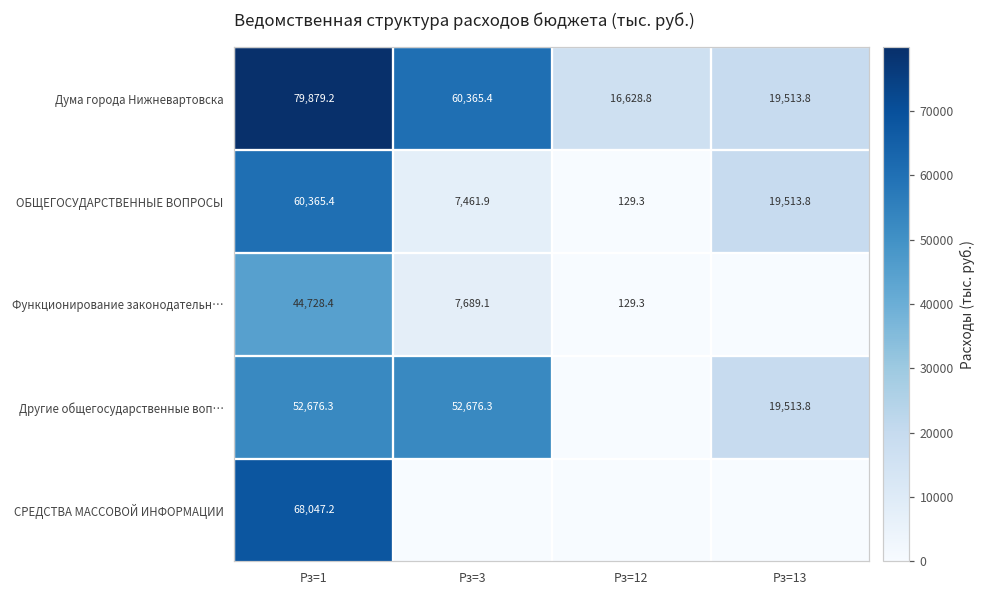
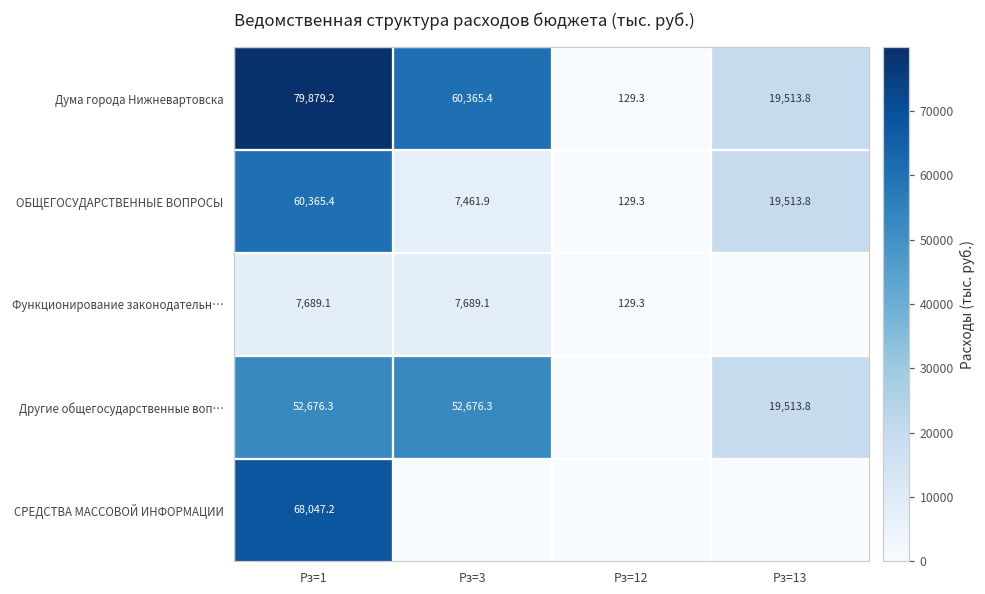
Дума города Нижневартовска, Рз=12: 16,628.8 -> 129.3
Функционирование законодательн…, Рз=1: 44,728.4 -> 7,689.1
